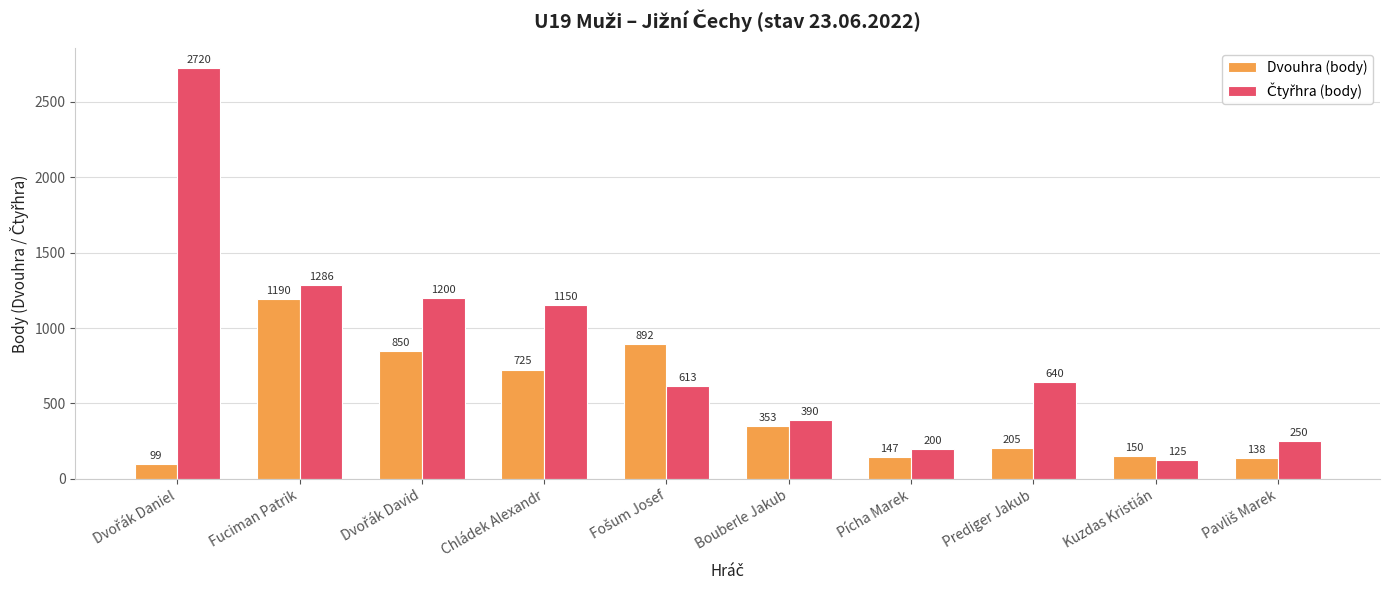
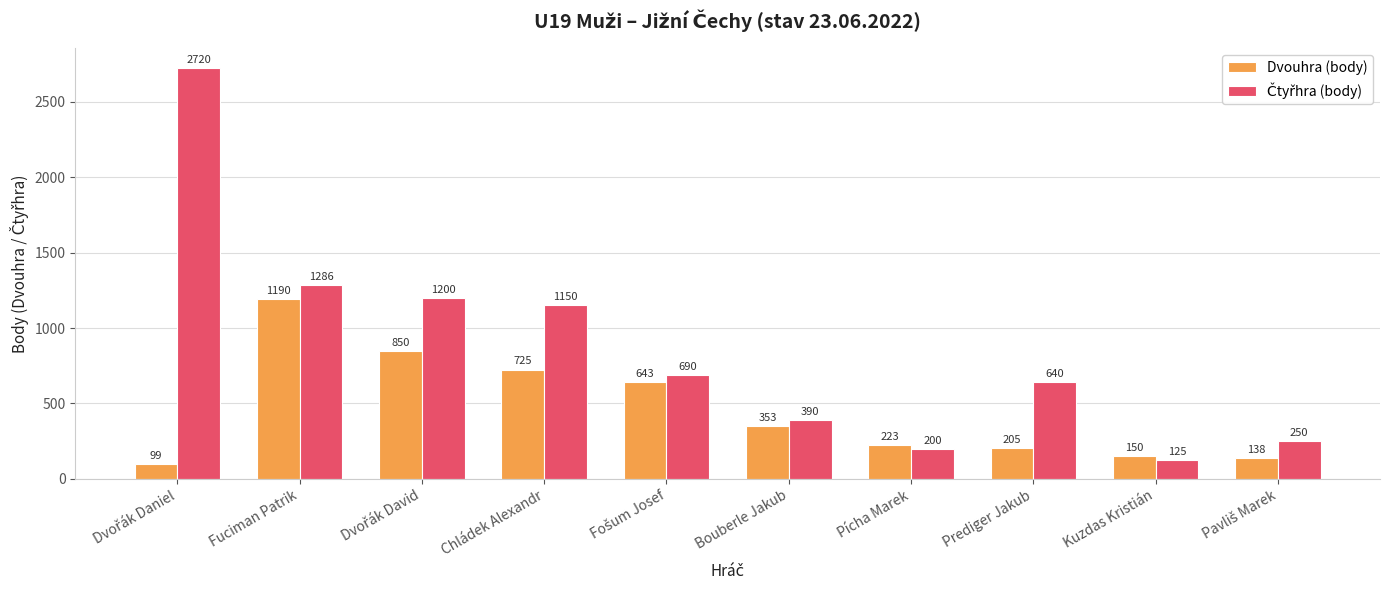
Dvouhra (body), Fošum Josef: 892 -> 643
Čtyřhra (body), Fošum Josef: 613 -> 690
Dvouhra (body), Pícha Marek: 147 -> 223
